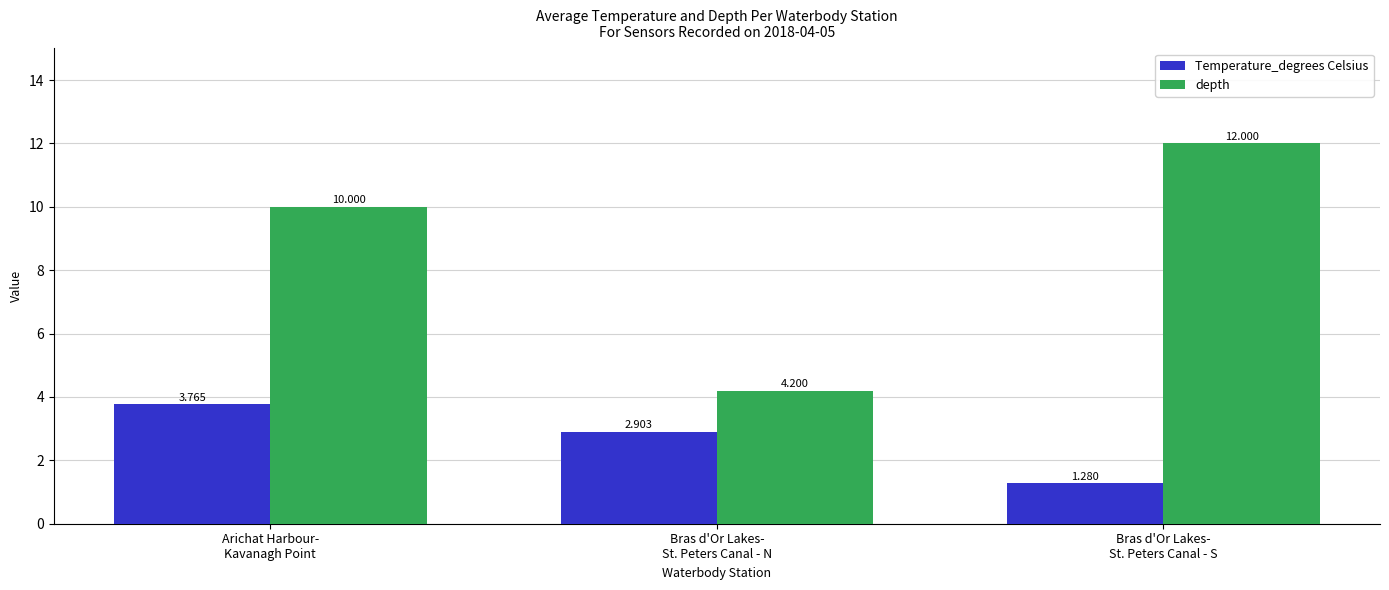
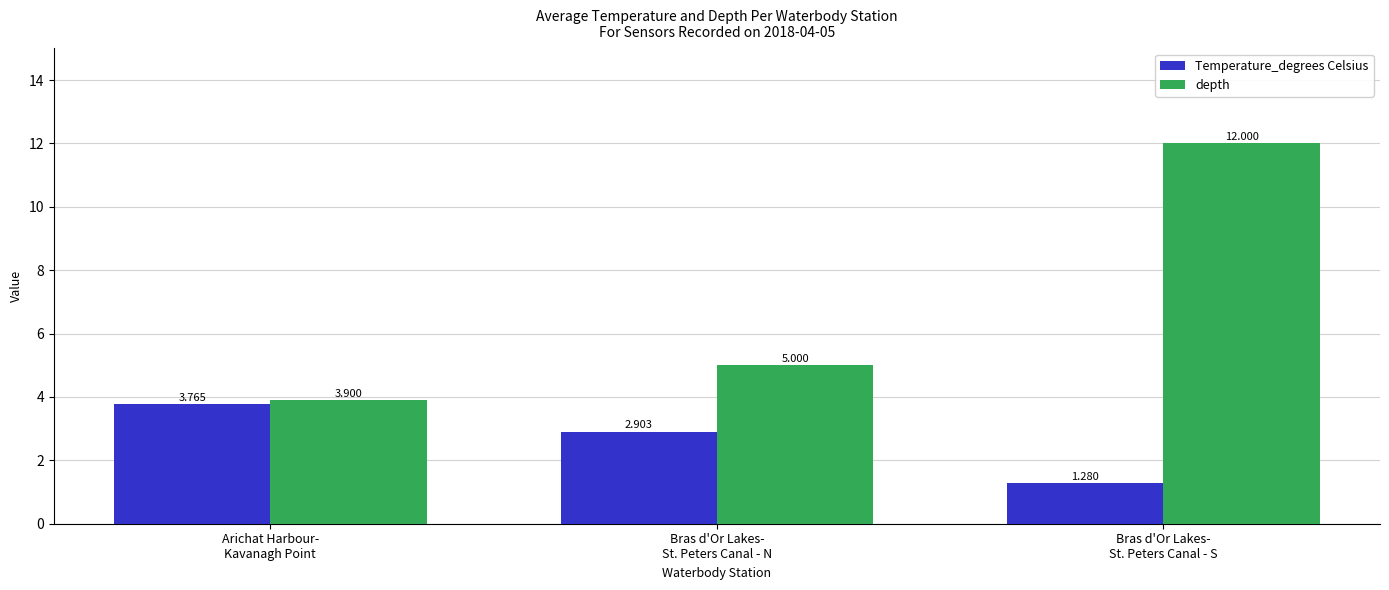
depth, Arichat Harbour- Kavanagh Point: 10.000 -> 3.900
depth, Bras d'Or Lakes- St. Peters Canal - N: 4.200 -> 5.000
